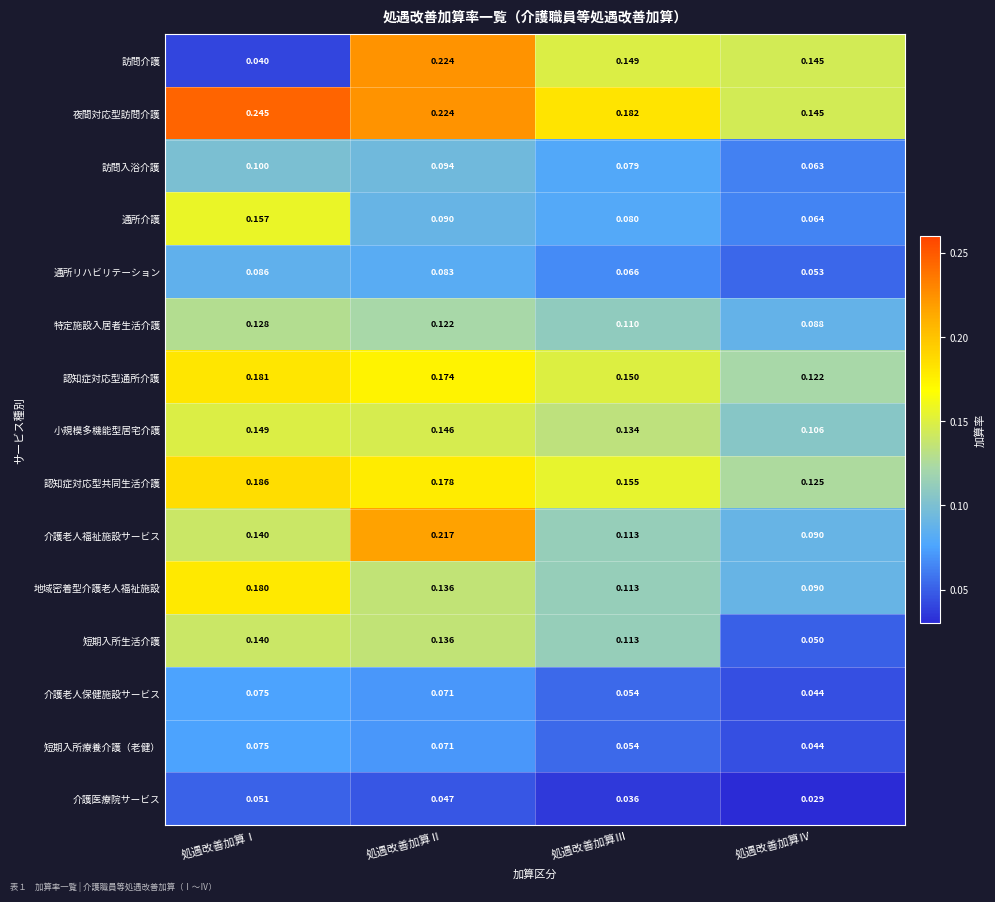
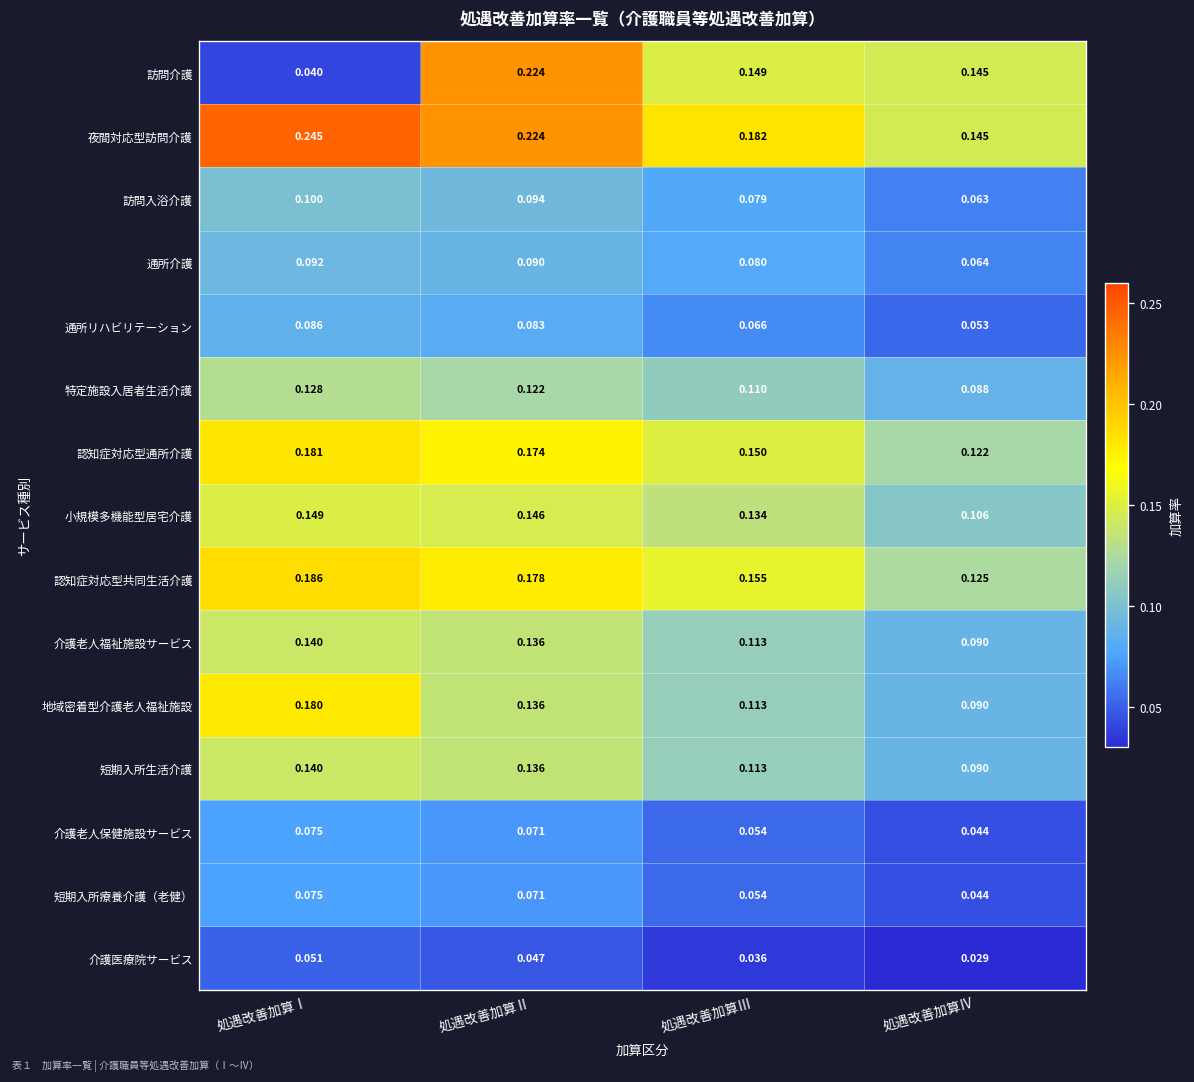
通所介護, 処遇改善加算Ⅰ: 0.157 -> 0.092
介護老人福祉施設サービス, 処遇改善加算Ⅱ: 0.217 -> 0.136
短期入所生活介護, 処遇改善加算Ⅳ: 0.050 -> 0.090
